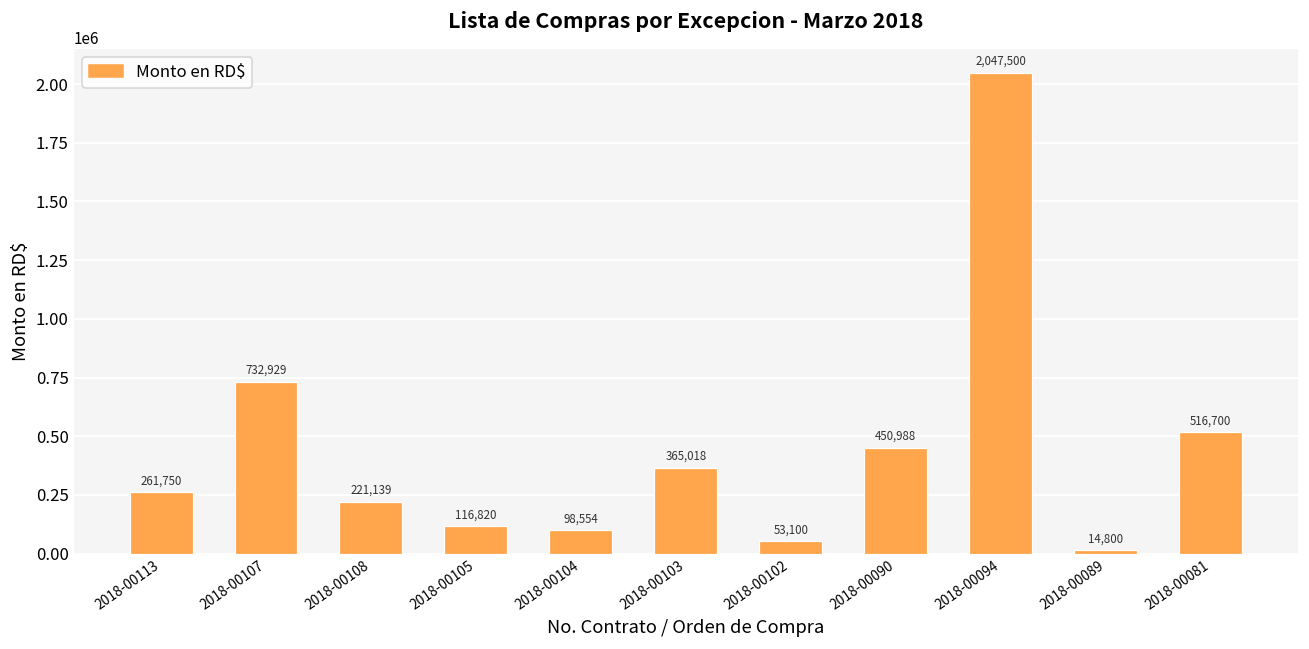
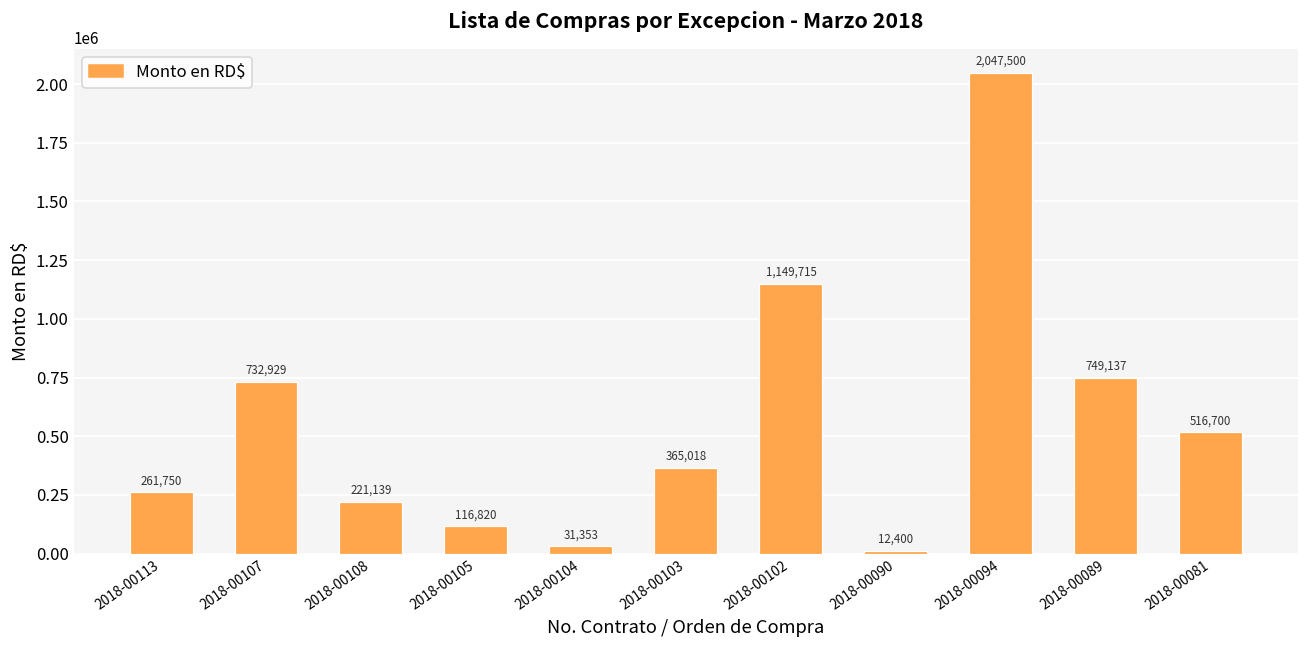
2018-00104: 98,554 -> 31,353
2018-00102: 53,100 -> 1,149,715
2018-00090: 450,988 -> 12,400
2018-00089: 14,800 -> 749,137
